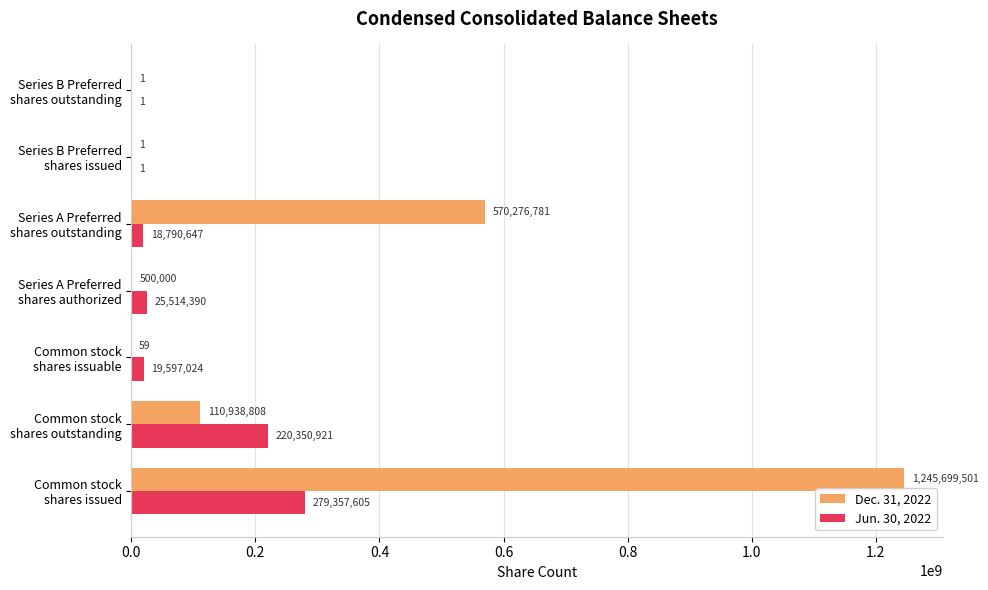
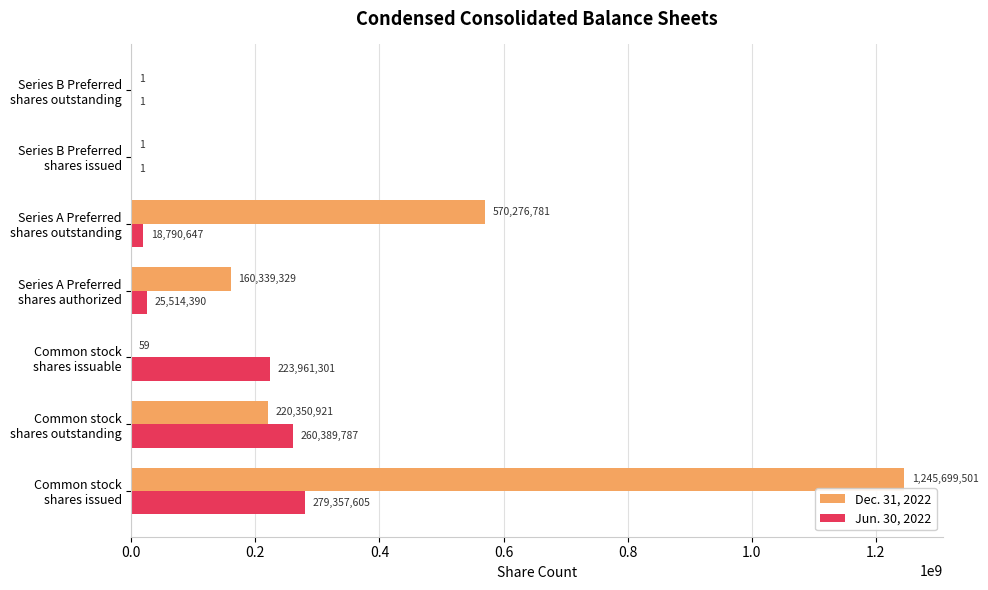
Dec. 31, 2022, Series A Preferred shares authorized: 500,000 -> 160,339,329
Jun. 30, 2022, Common stock shares issuable: 19,597,024 -> 223,961,301
Dec. 31, 2022, Common stock shares outstanding: 110,938,808 -> 220,350,921
Jun. 30, 2022, Common stock shares outstanding: 220,350,921 -> 260,389,787
